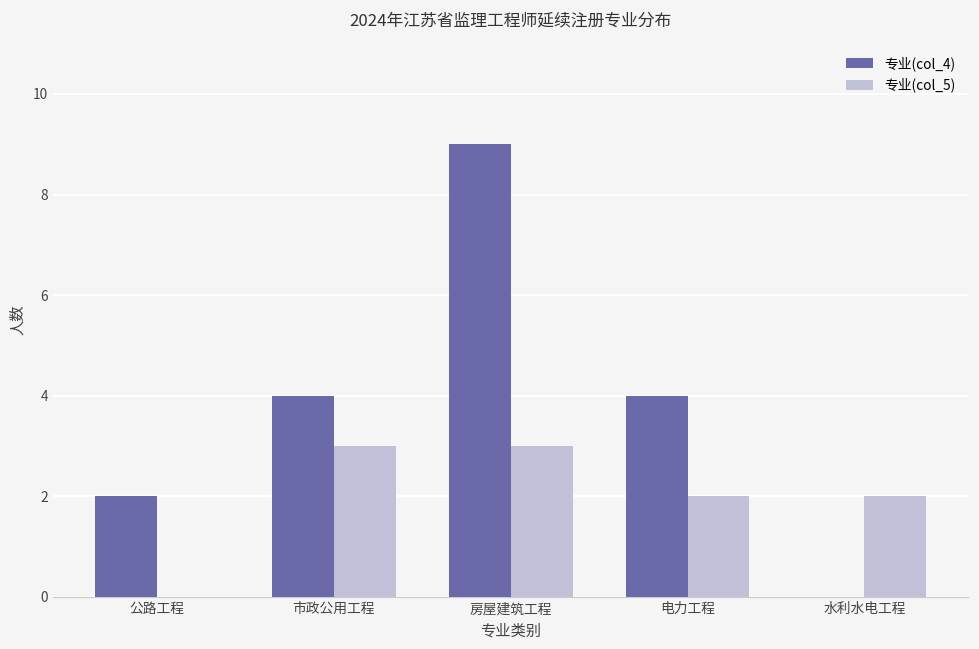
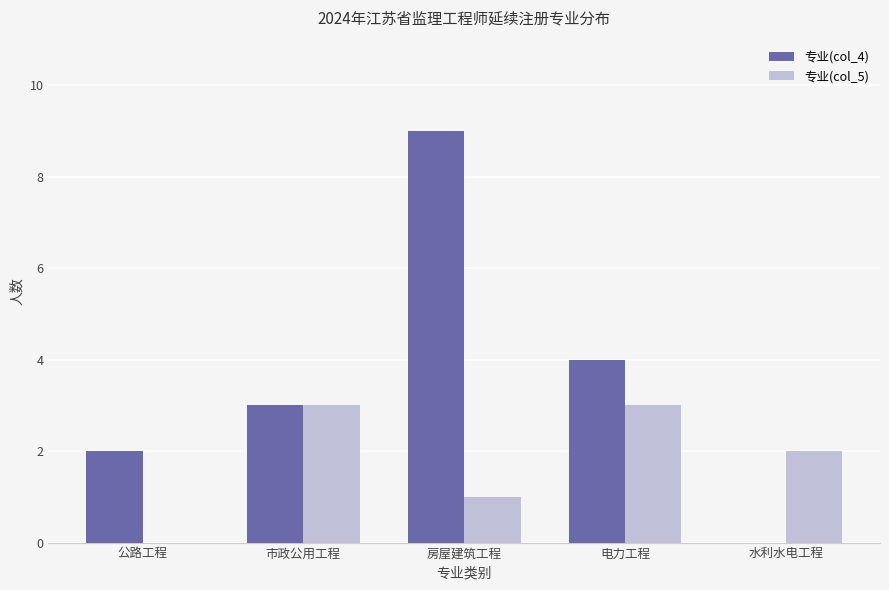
专业(col_4), 市政公用工程: 4 -> 3
专业(col_5), 房屋建筑工程: 3 -> 1
专业(col_5), 电力工程: 2 -> 3
